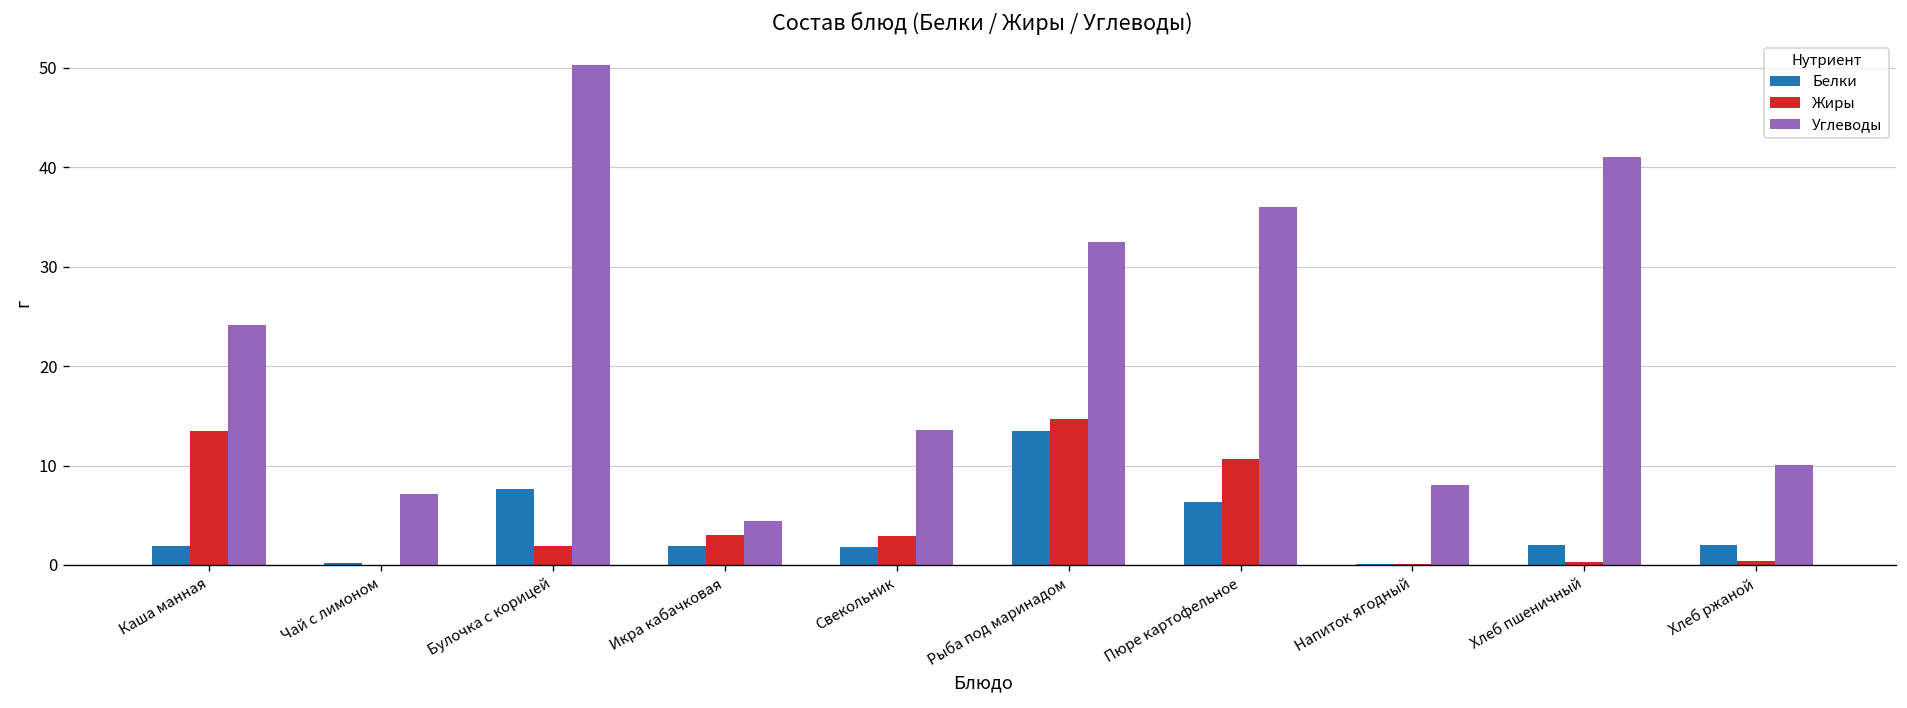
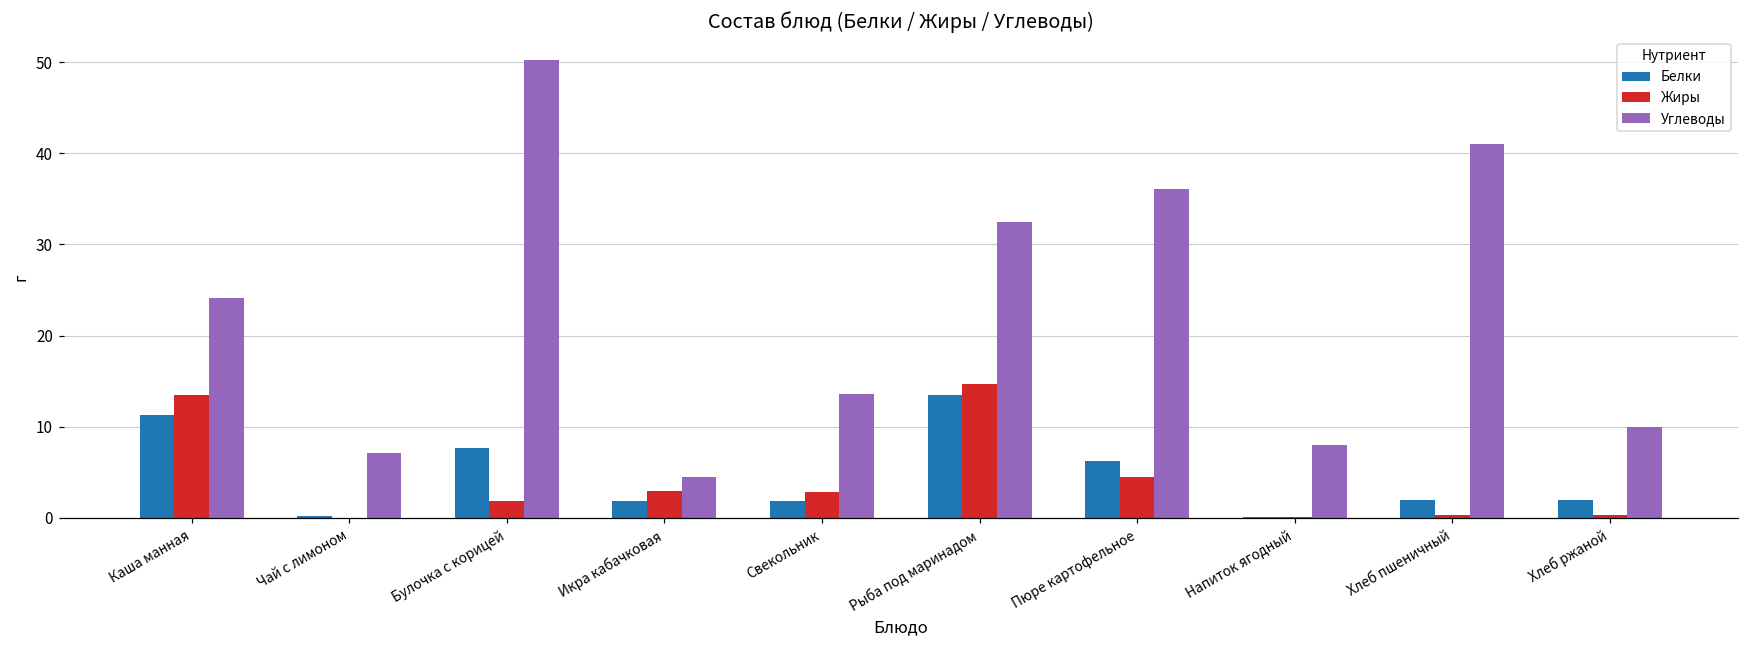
Белки, Каша манная: 2 -> 11
Жиры, Пюре картофельное: 11 -> 4
